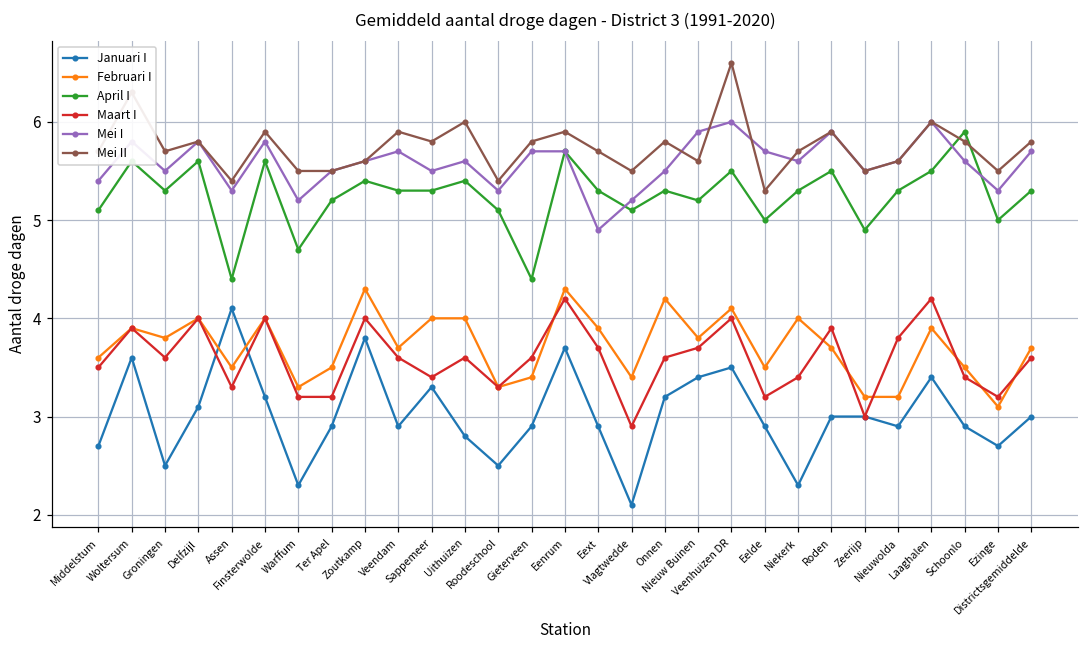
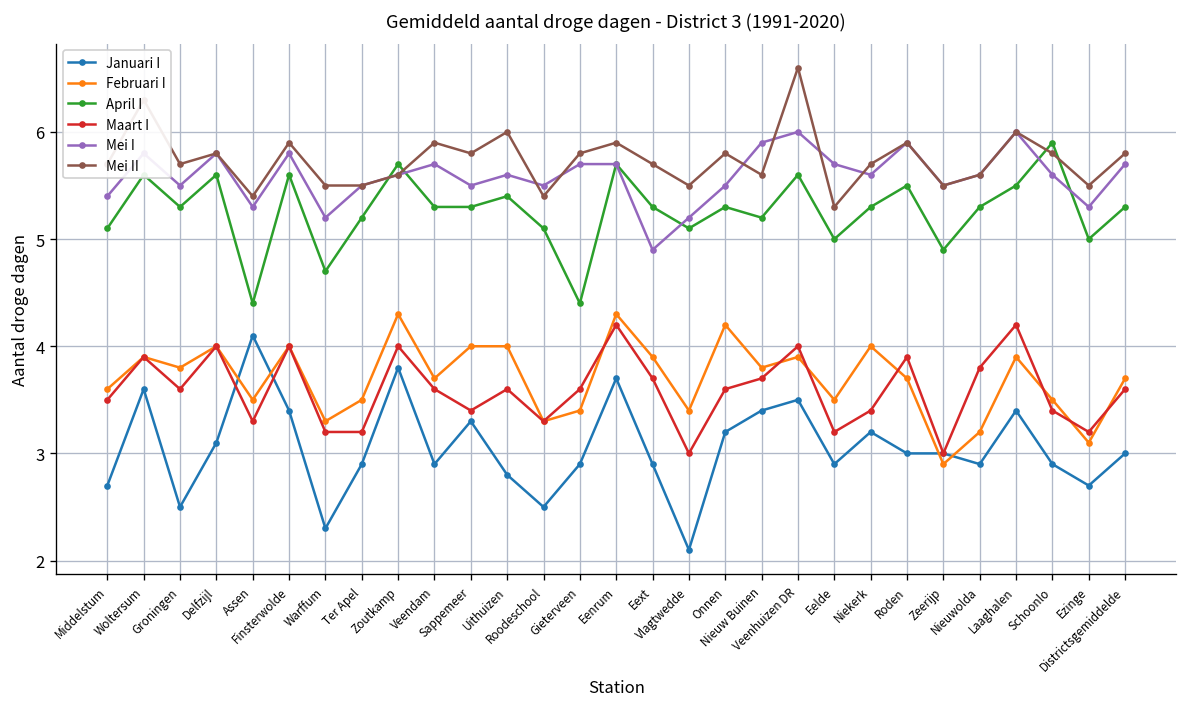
Januari I, Finsterwolde: 3.2 -> 3.4
April I, Zoutkamp: 5.4 -> 5.7
Mei I, Roodeschool: 5.3 -> 5.5
Maart I, Vlagtwedde: 2.9 -> 3.0
Februari I, Veenhuizen DR: 4.1 -> 3.9
April I, Veenhuizen DR: 5.5 -> 5.6
Januari I, Niekerk: 2.3 -> 3.2
Februari I, Zeerijp: 3.2 -> 2.9
